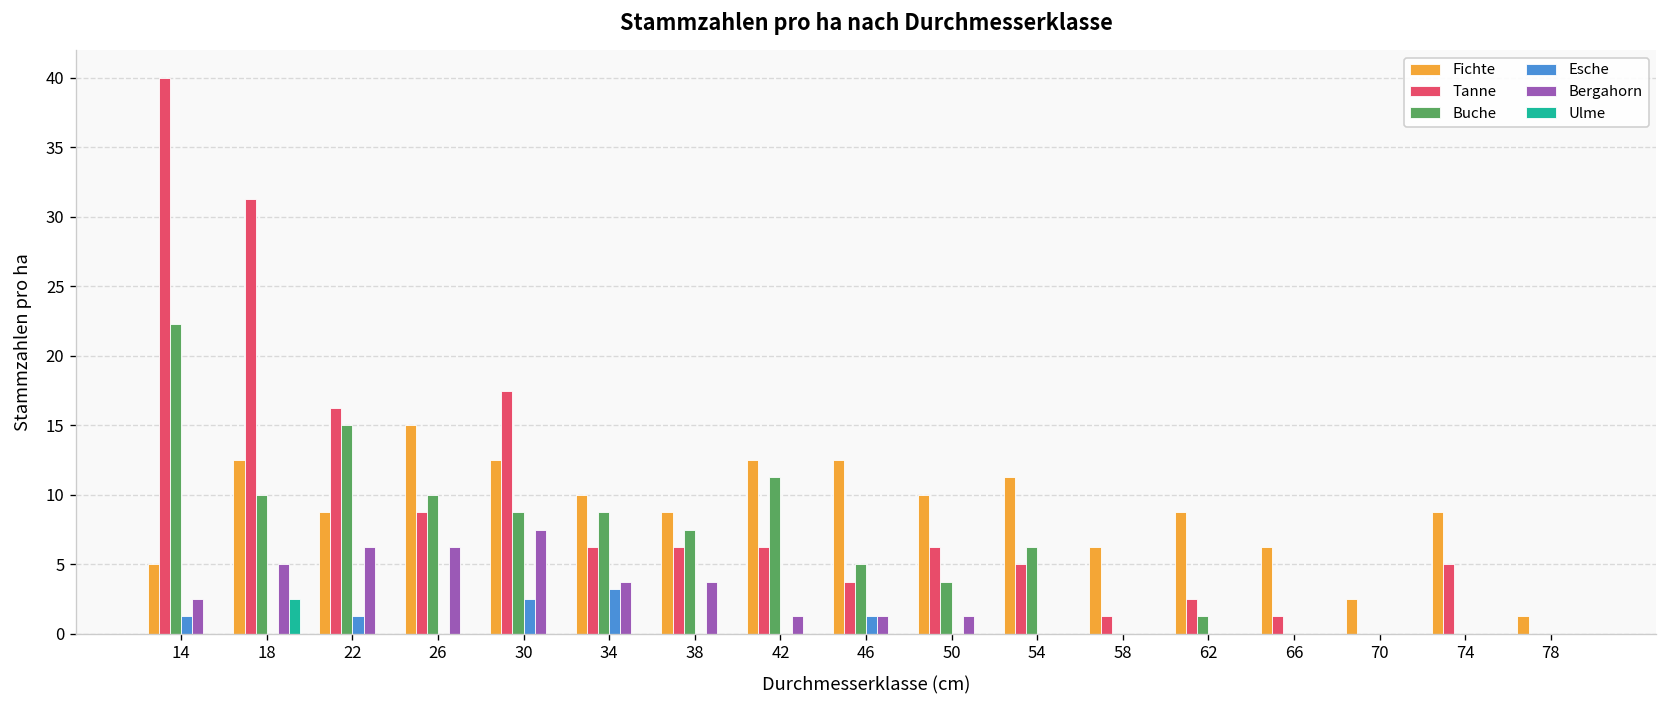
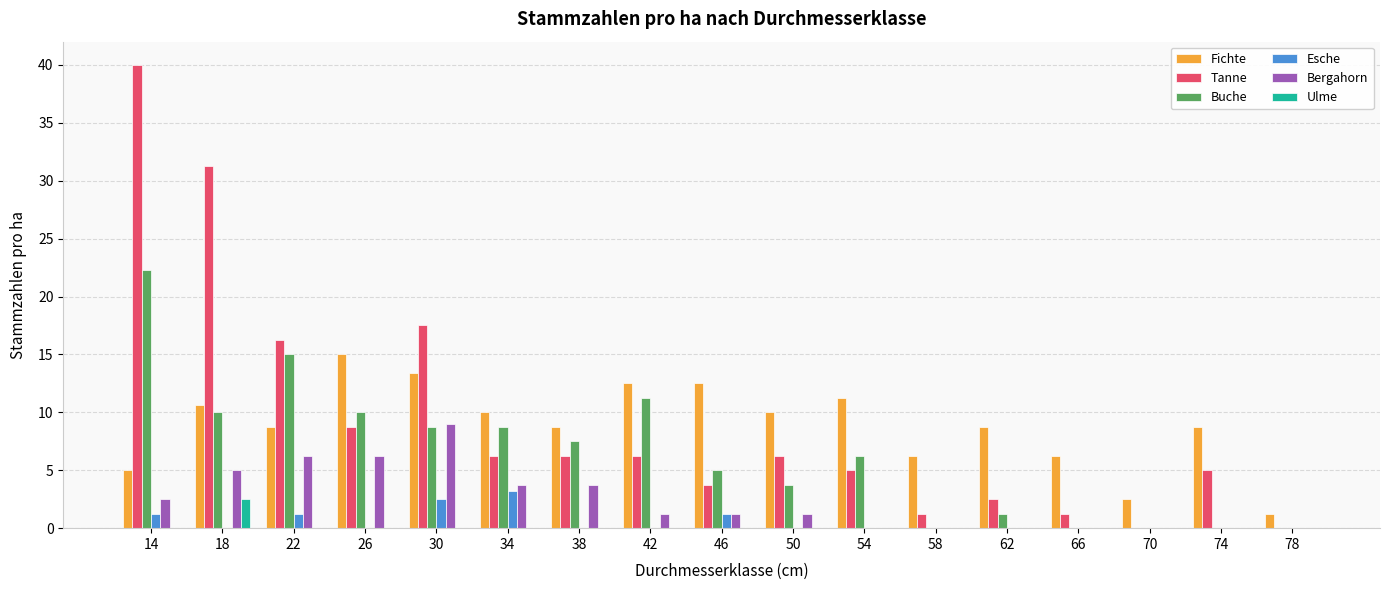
Fichte, 18: 12.5 -> 10.6
Fichte, 30: 12.5 -> 13.4
Bergahorn, 30: 7.5 -> 9.0
